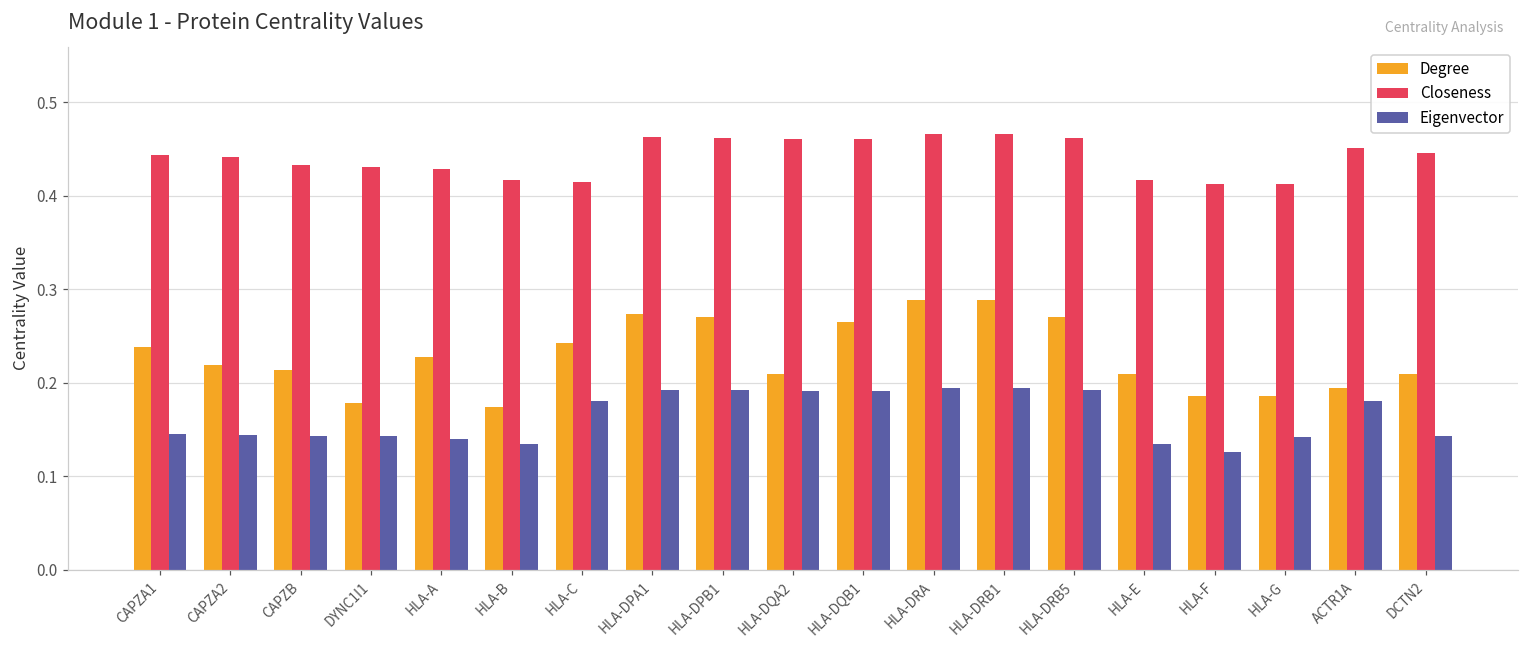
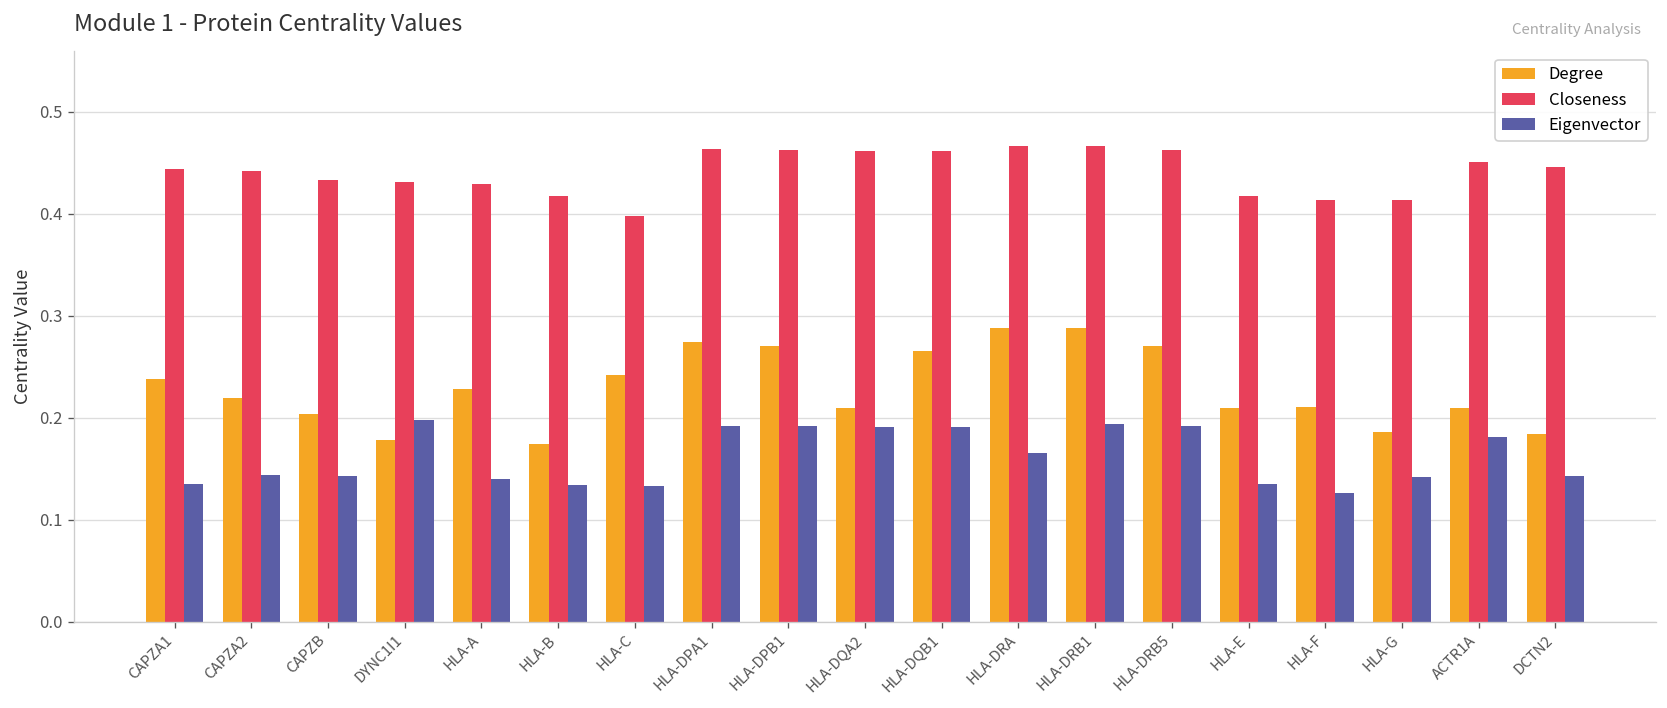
Eigenvector, CAPZA1: 0.15 -> 0.14
Degree, CAPZB: 0.21 -> 0.20
Eigenvector, DYNC1I1: 0.14 -> 0.20
Closeness, HLA-C: 0.42 -> 0.40
Eigenvector, HLA-C: 0.18 -> 0.13
Eigenvector, HLA-DRA: 0.19 -> 0.17
Degree, HLA-F: 0.19 -> 0.21
Degree, ACTR1A: 0.19 -> 0.21
Degree, DCTN2: 0.21 -> 0.18
